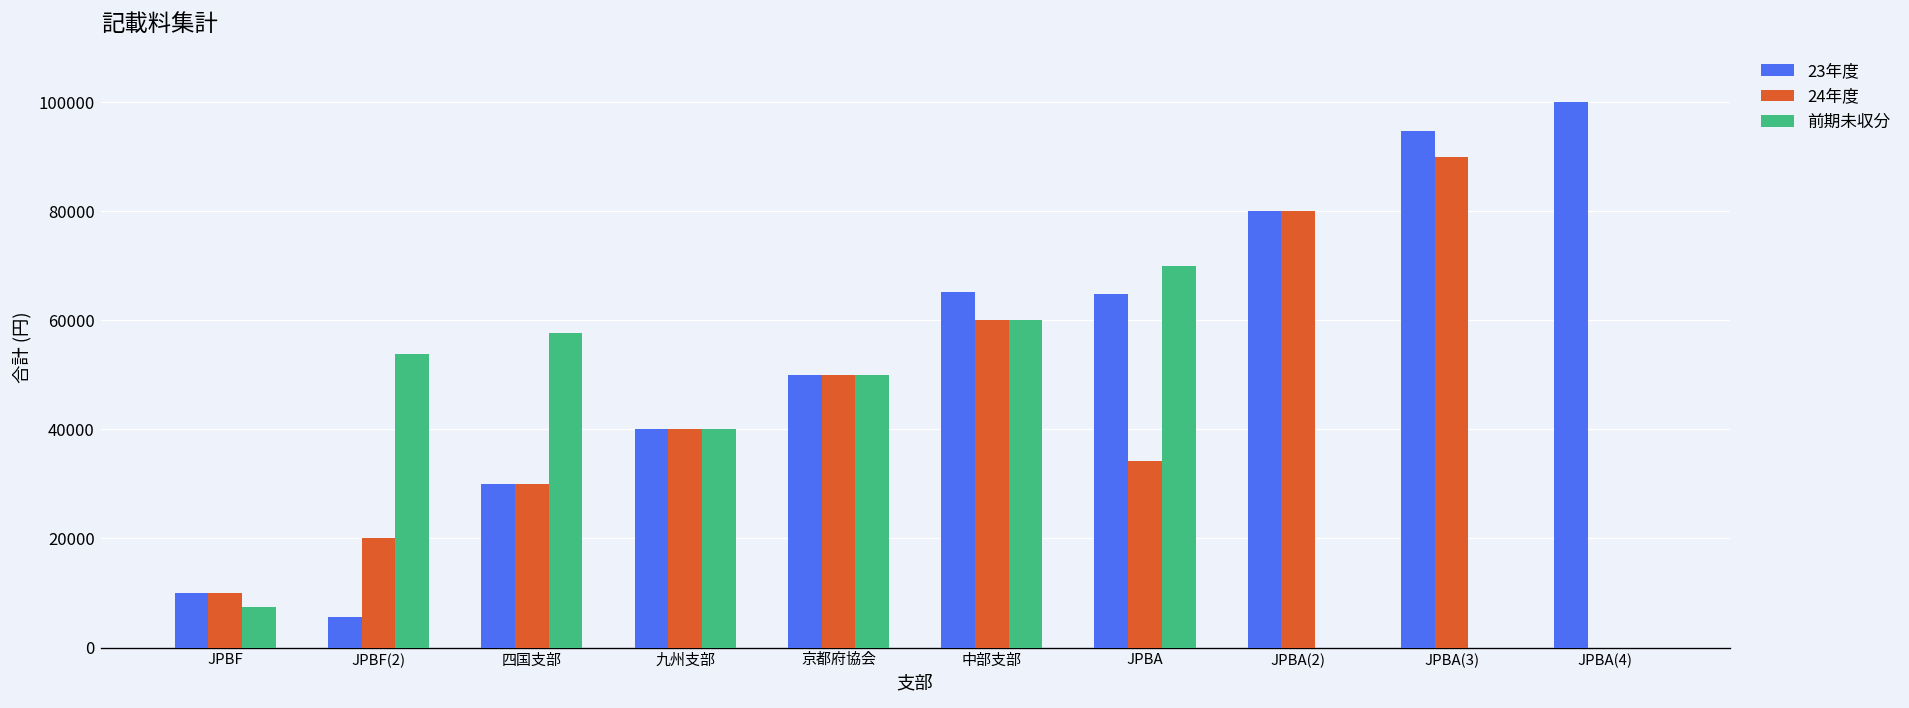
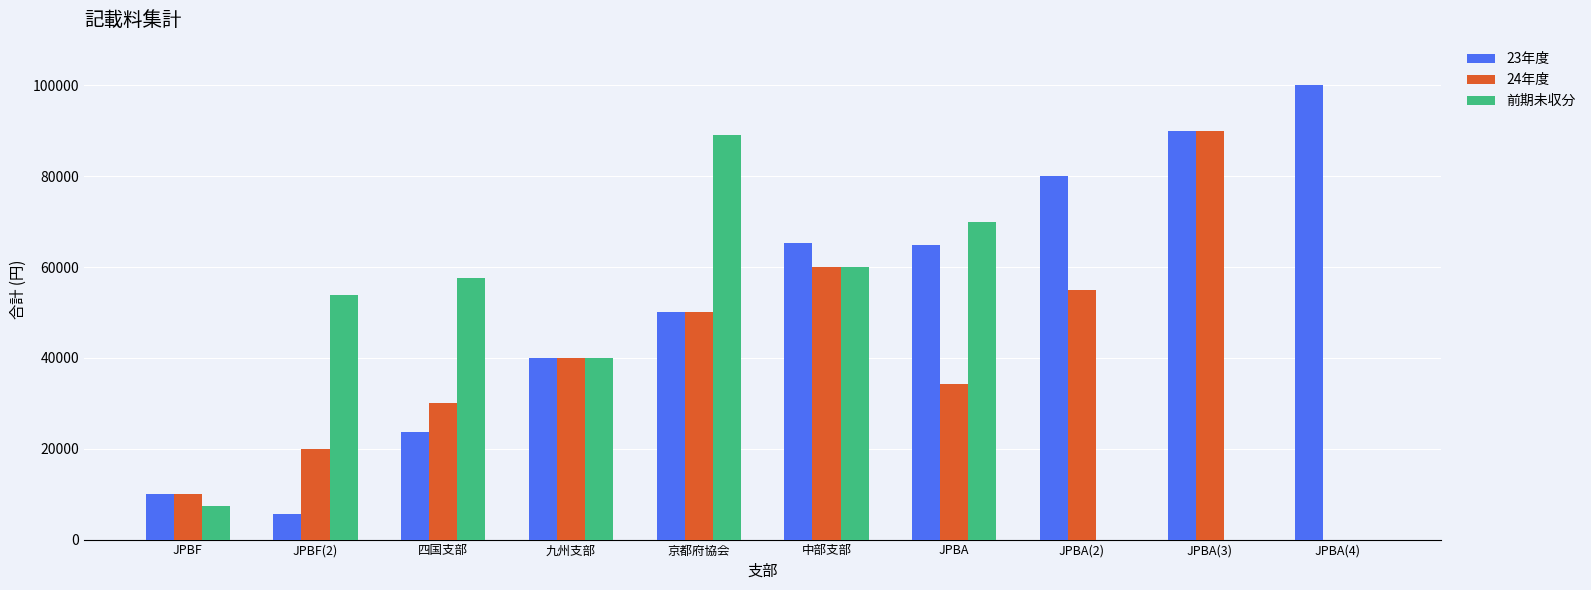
23年度, 四国支部: 30000 -> 24000
前期未収分, 京都府協会: 50000 -> 89000
24年度, JPBA(2): 80000 -> 55000
23年度, JPBA(3): 95000 -> 90000
